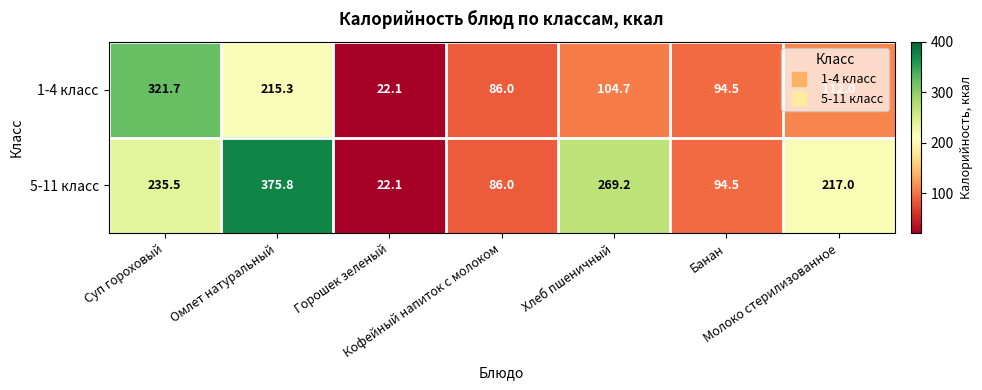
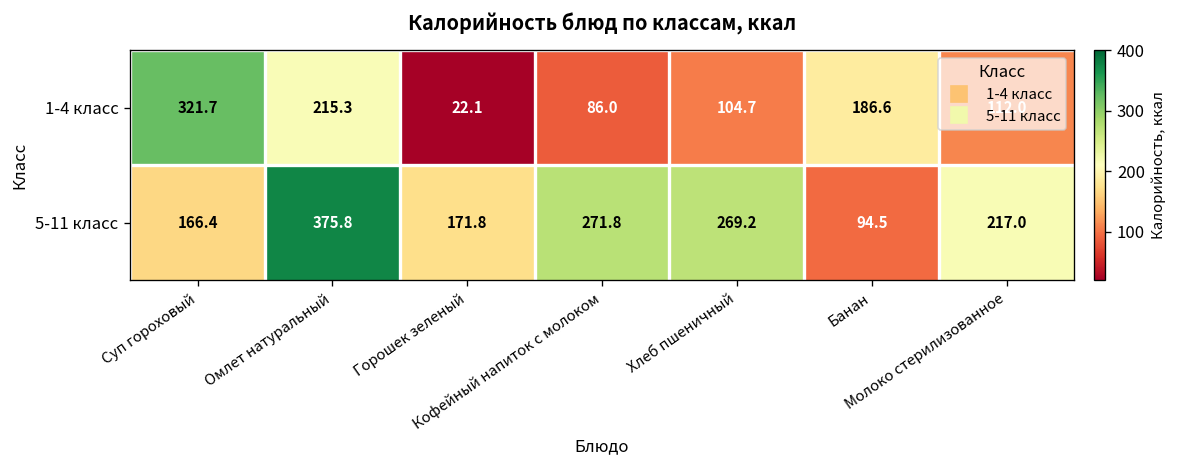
1-4 класс, Банан: 94.5 -> 186.6
5-11 класс, Суп гороховый: 235.5 -> 166.4
5-11 класс, Горошек зеленый: 22.1 -> 171.8
5-11 класс, Кофейный напиток с молоком: 86.0 -> 271.8
